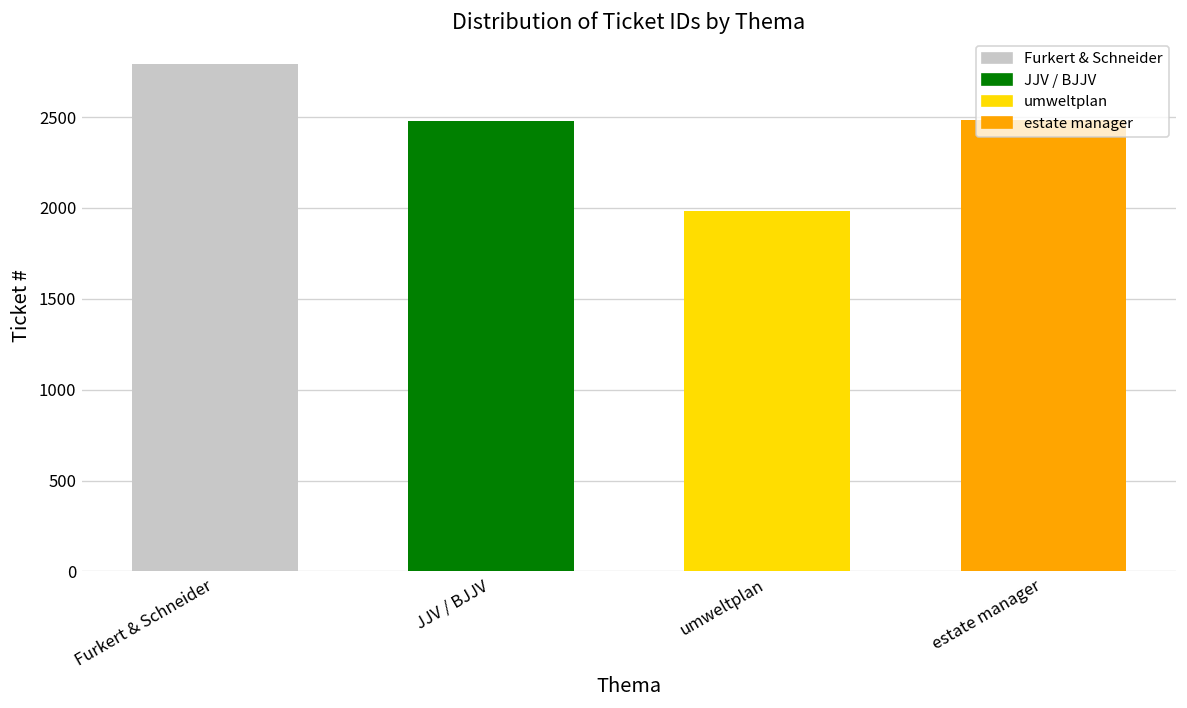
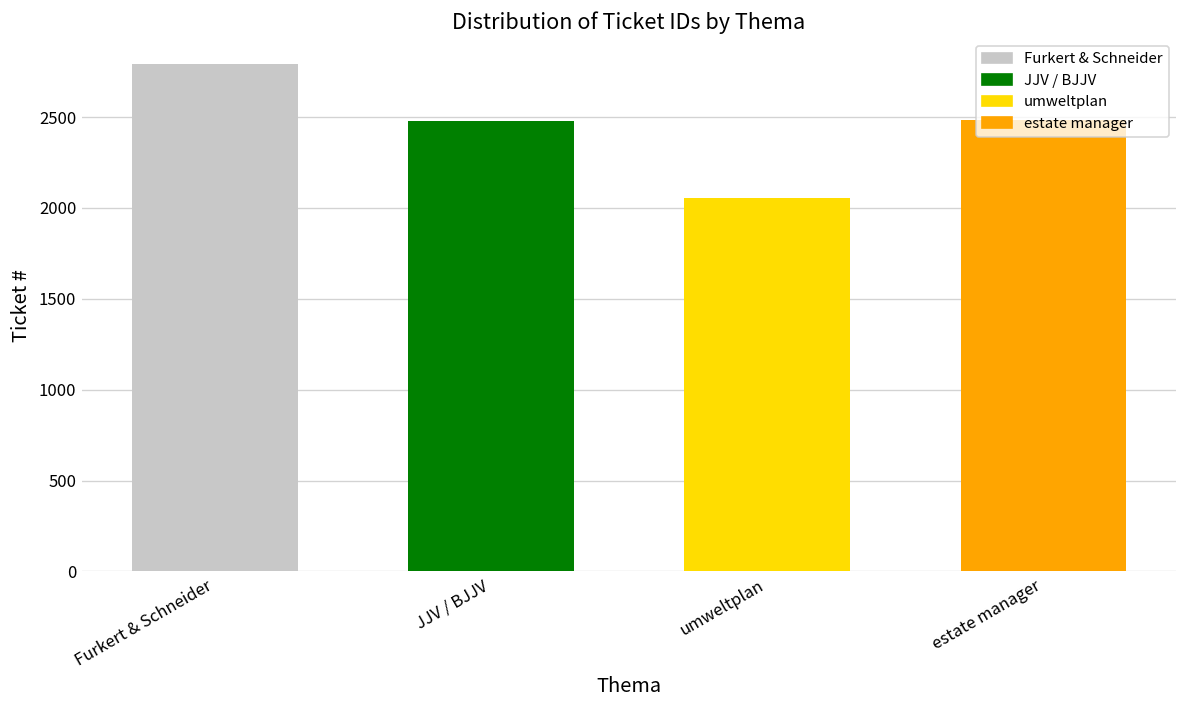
umweltplan: 1980 -> 2050
